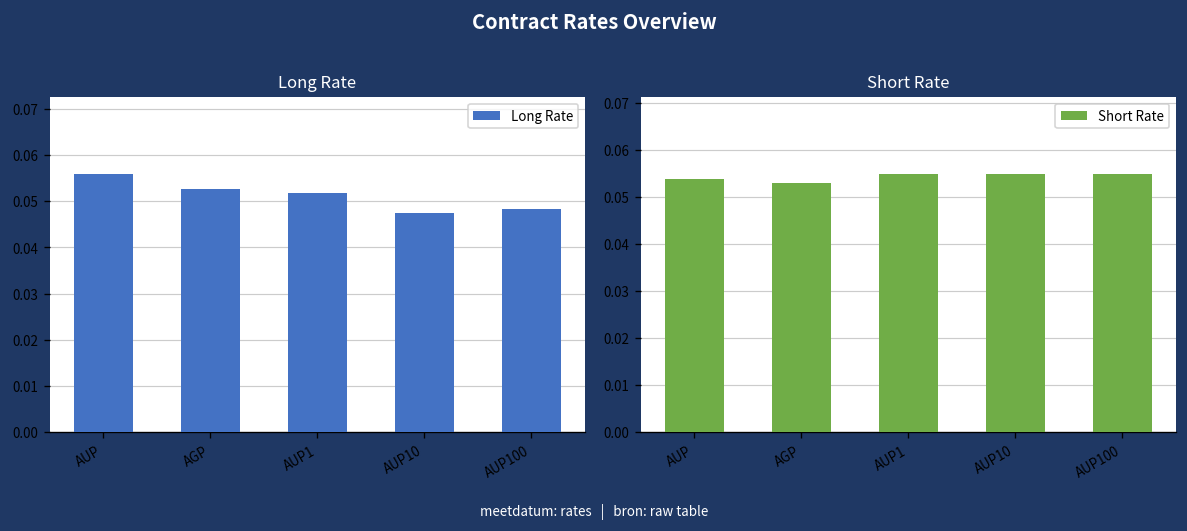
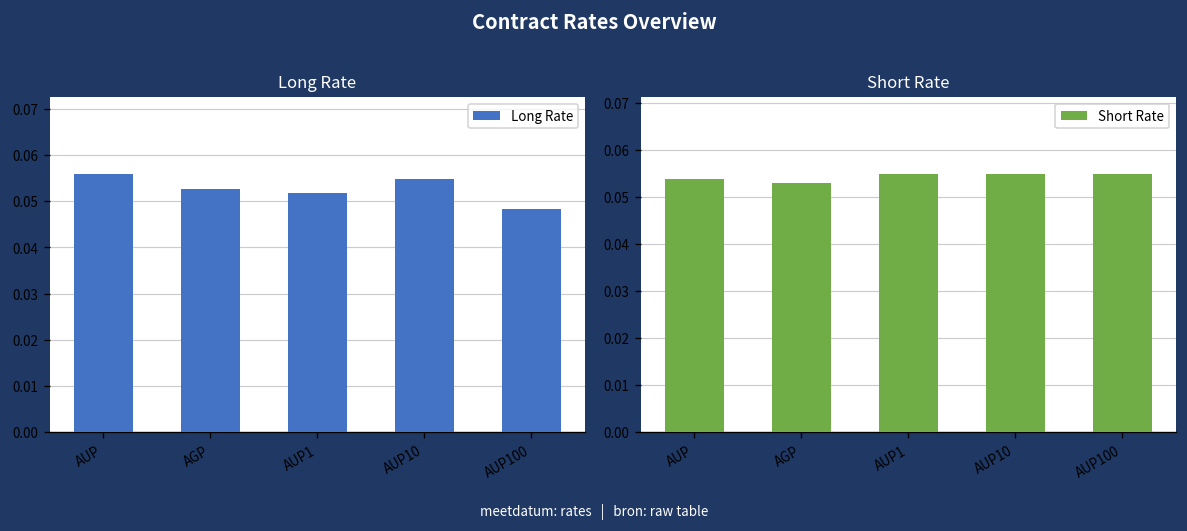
Long Rate, AUP10: 0.047 -> 0.055
